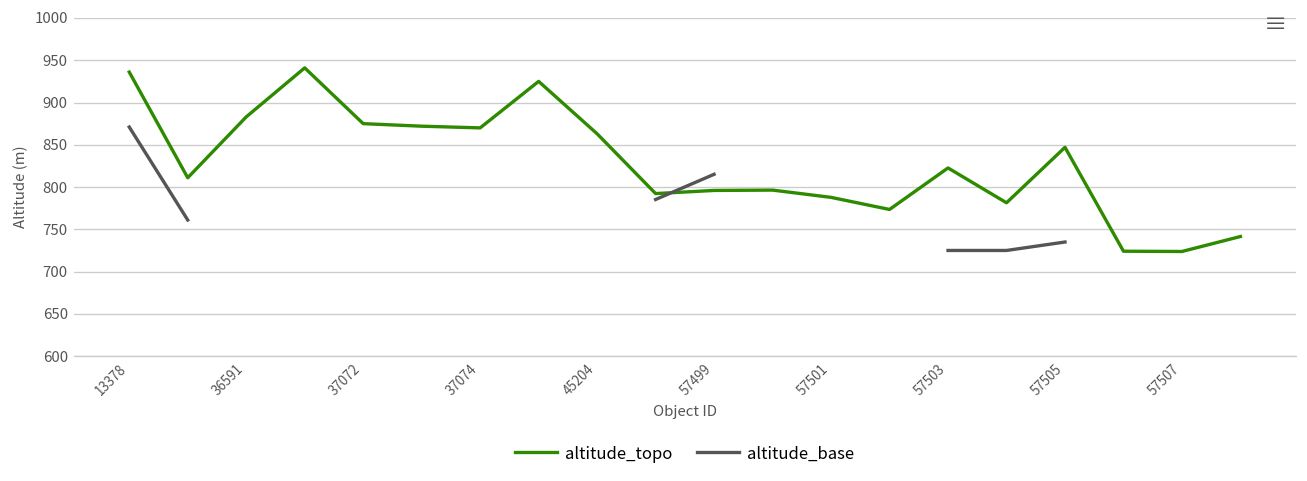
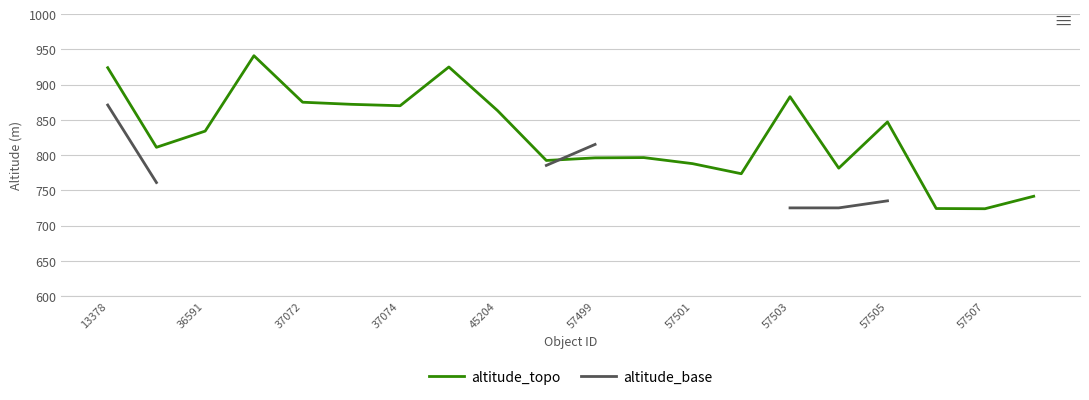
altitude_topo, 13378: 940 -> 920
altitude_topo, 36591: 880 -> 830
altitude_topo, 57503: 820 -> 880
